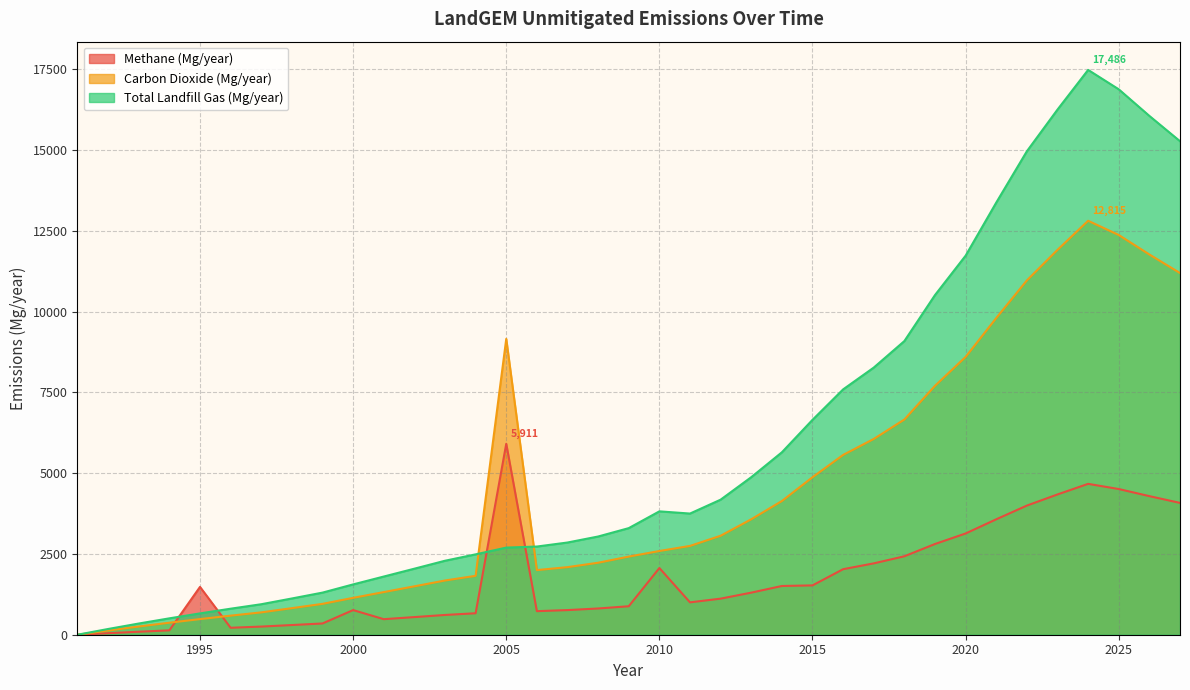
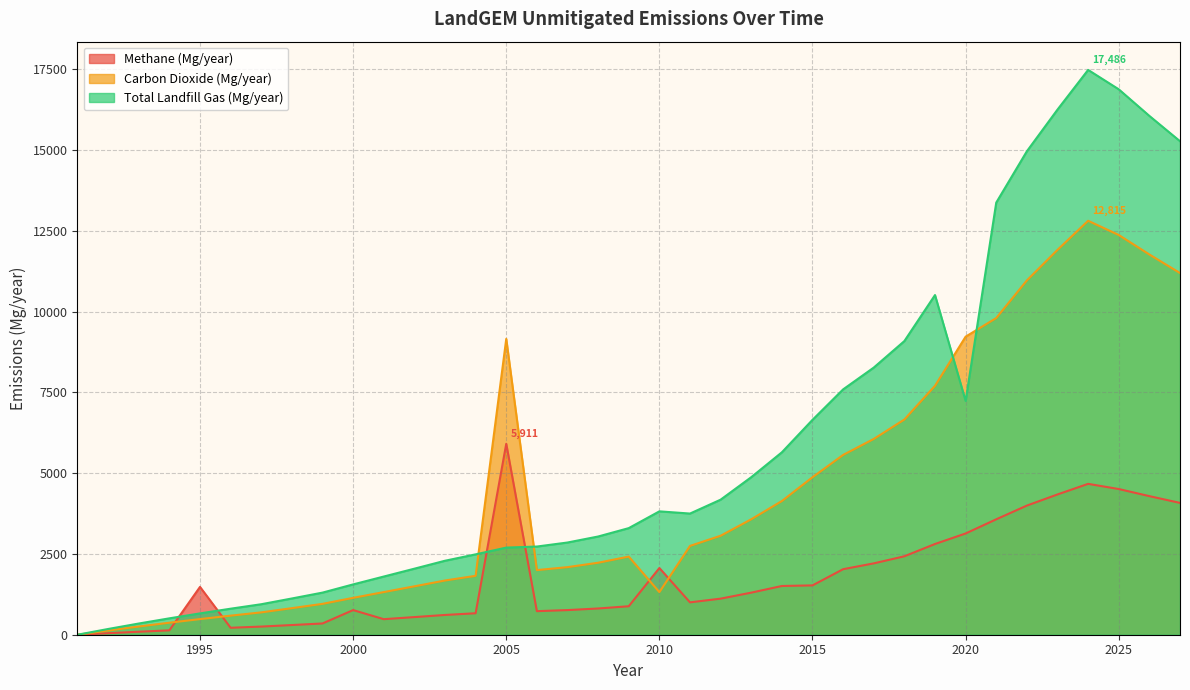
Carbon Dioxide (Mg/year), 2010: 2600 -> 1300
Carbon Dioxide (Mg/year), 2020: 8600 -> 9200
Total Landfill Gas (Mg/year), 2020: 11700 -> 7200
